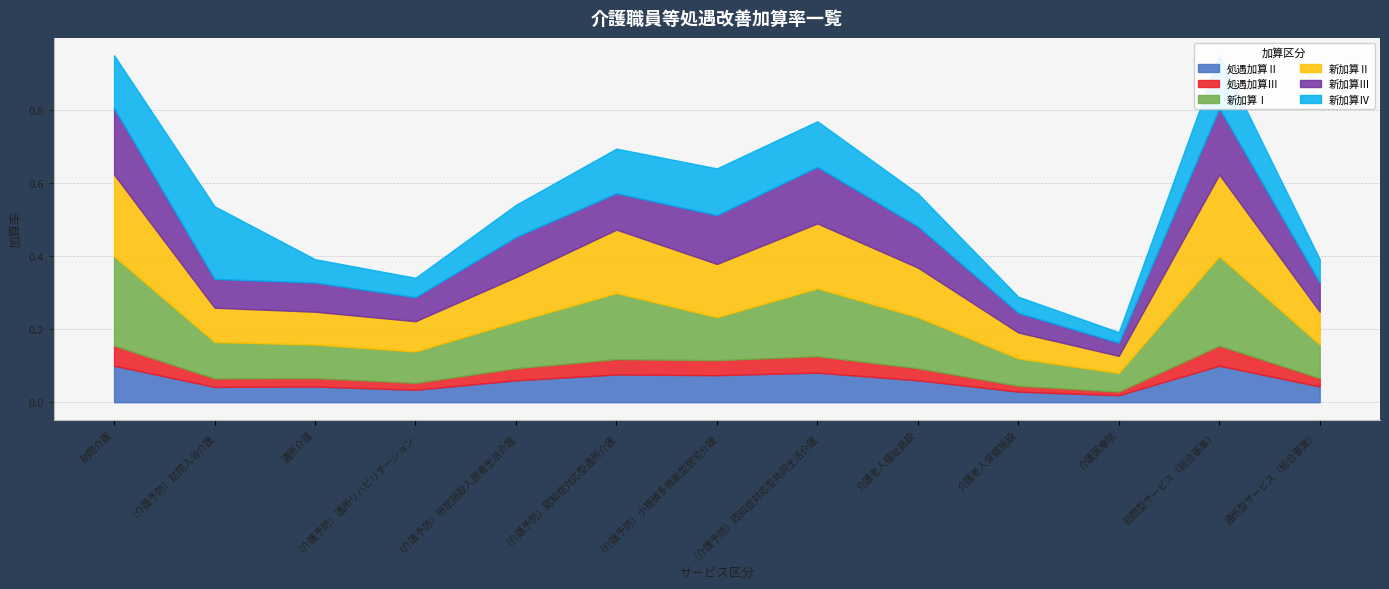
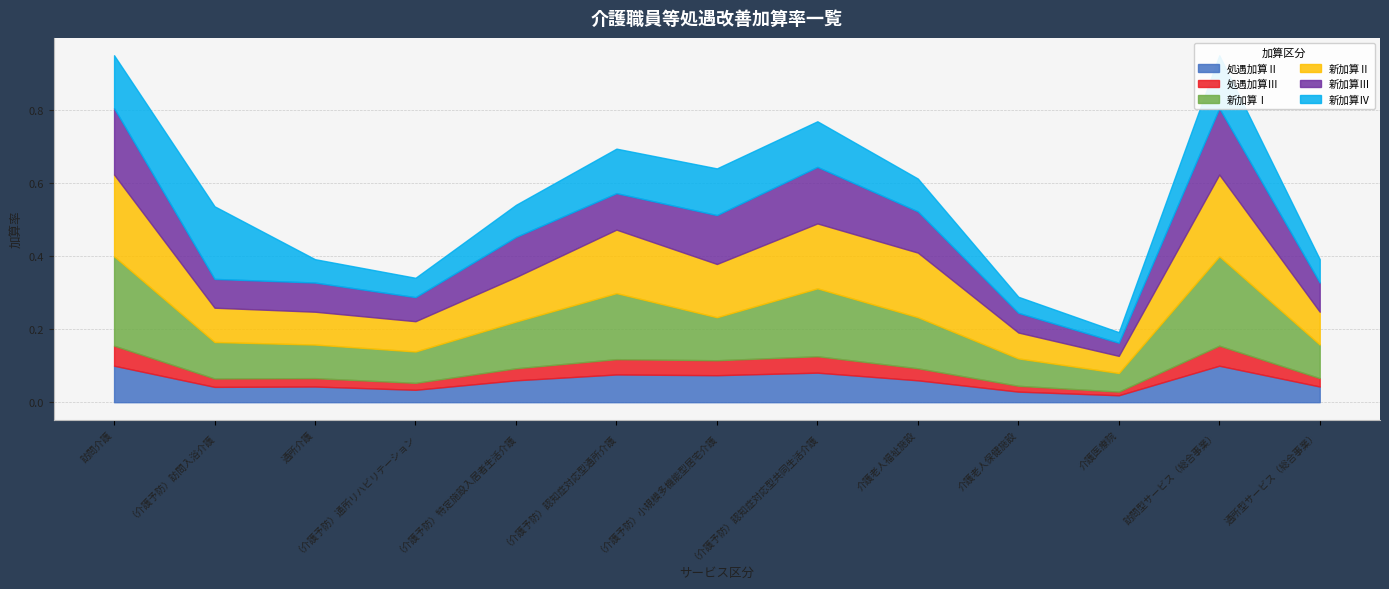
新加算Ⅱ, 介護老人福祉施設: 0.14 -> 0.18
